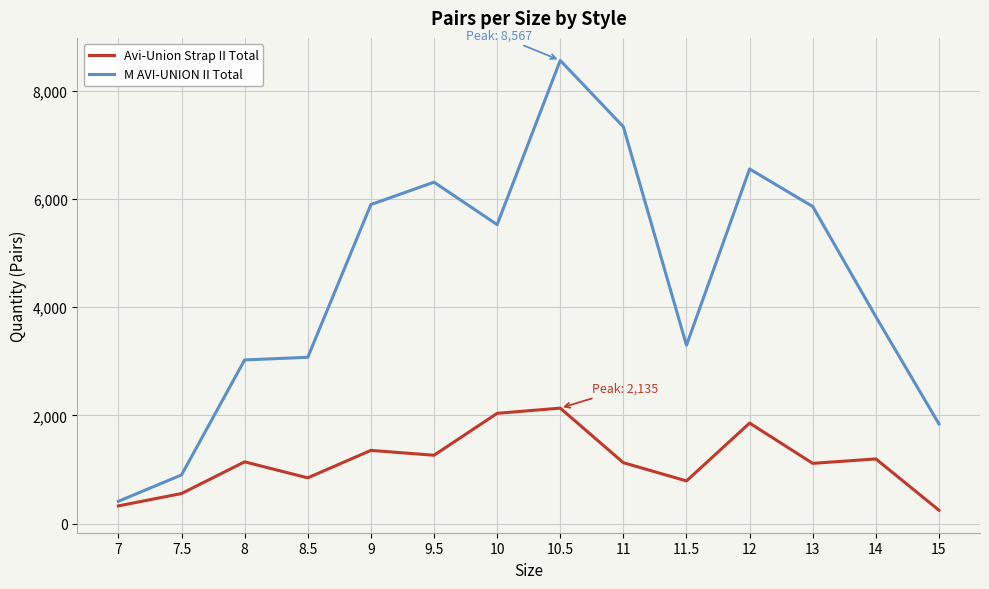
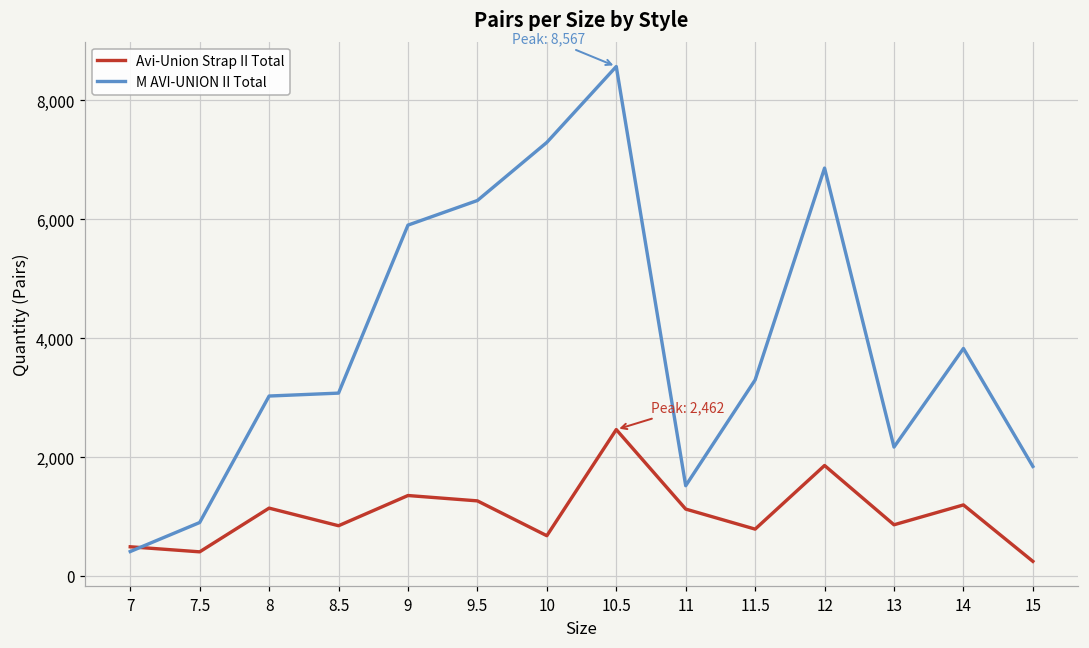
Avi-Union Strap II Total, 7: 300 -> 500
Avi-Union Strap II Total, 7.5: 600 -> 400
Avi-Union Strap II Total, 10: 2,000 -> 700
M AVI-UNION II Total, 10: 5,500 -> 7,300
Avi-Union Strap II Total, 10.5: 2,135 -> 2,462
M AVI-UNION II Total, 11: 7,300 -> 1,500
M AVI-UNION II Total, 12: 6,600 -> 6,900
Avi-Union Strap II Total, 13: 1,100 -> 900
M AVI-UNION II Total, 13: 5,900 -> 2,200
